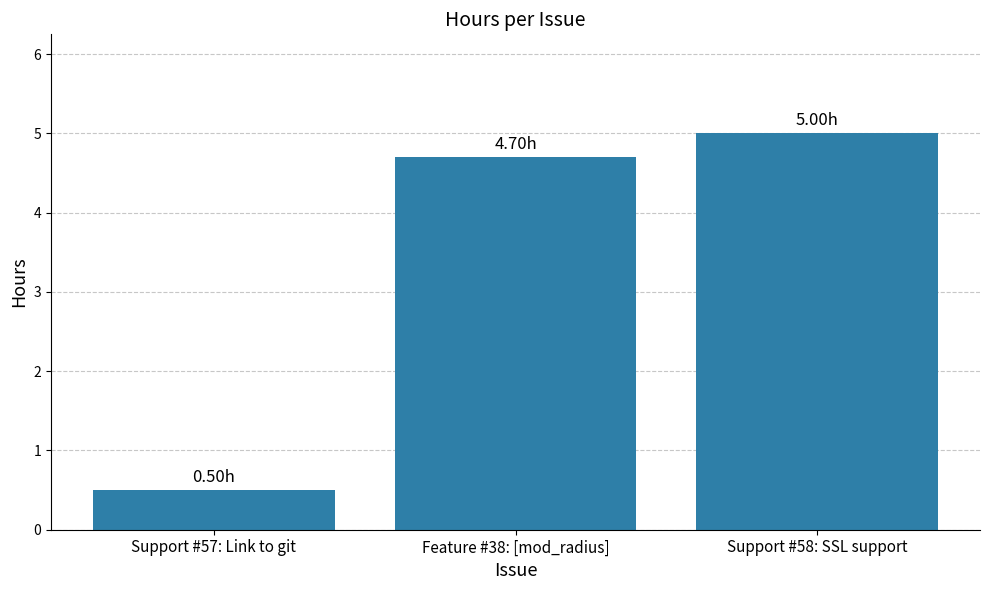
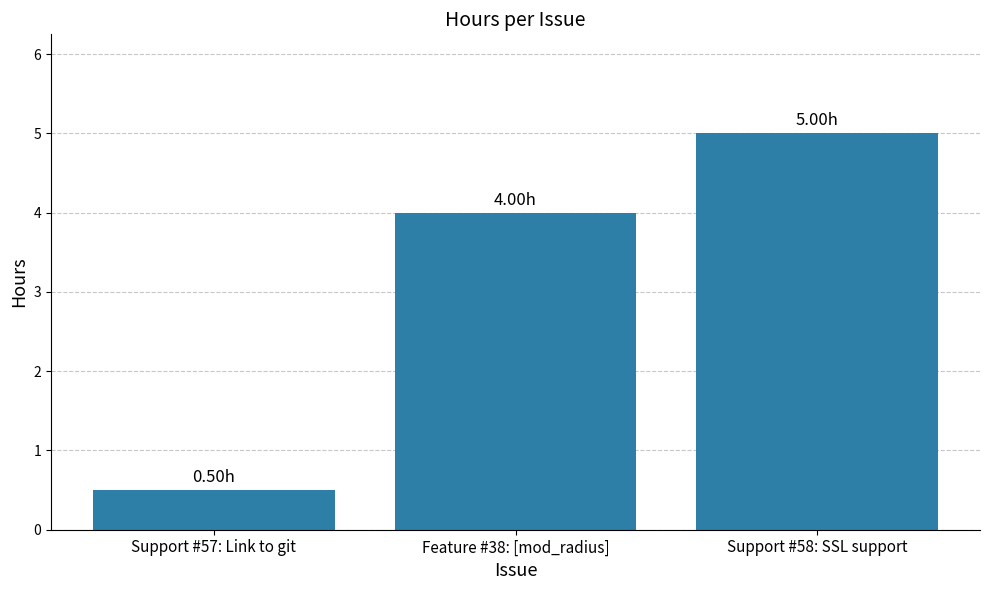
Feature #38: [mod_radius]: 4.70h -> 4.00h
